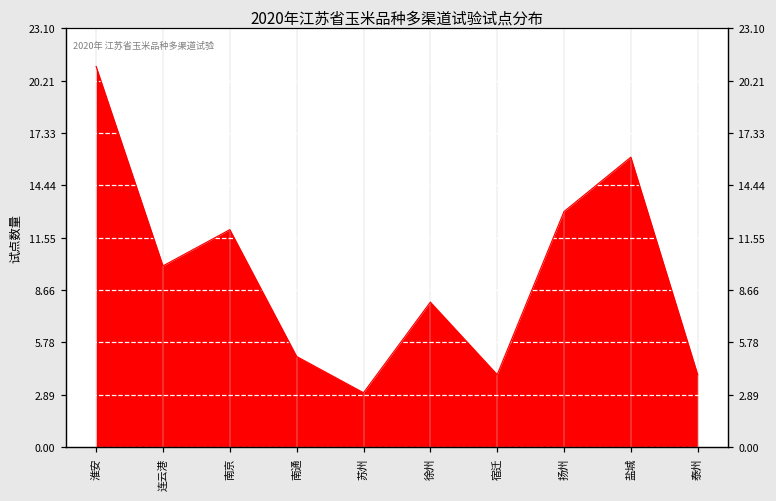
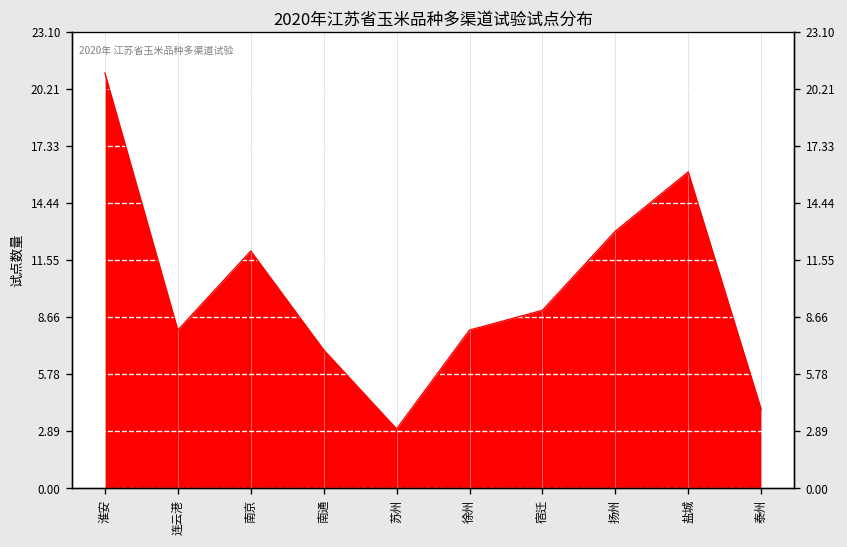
连云港: 10 -> 8
南通: 5 -> 7
宿迁: 4 -> 9
